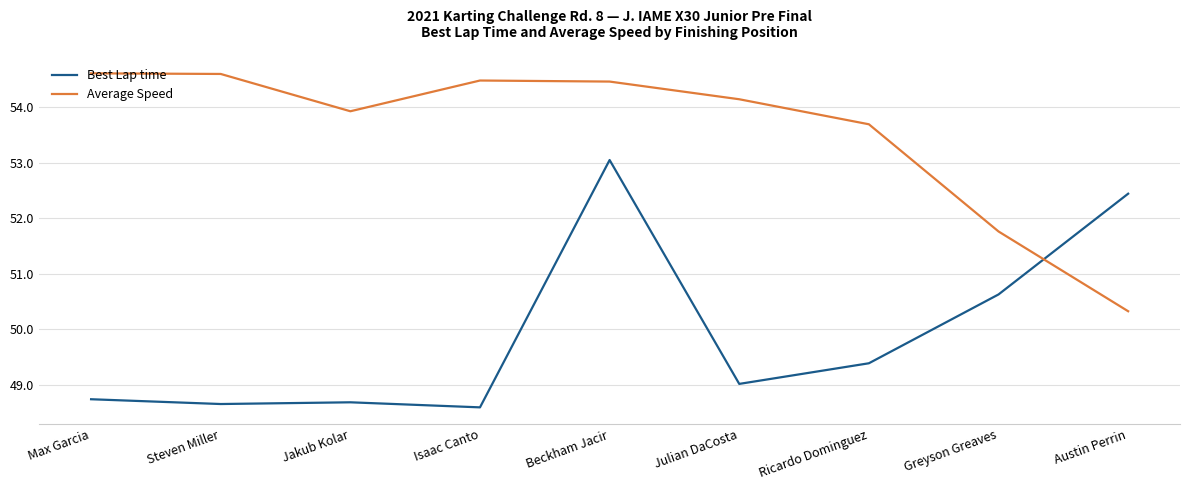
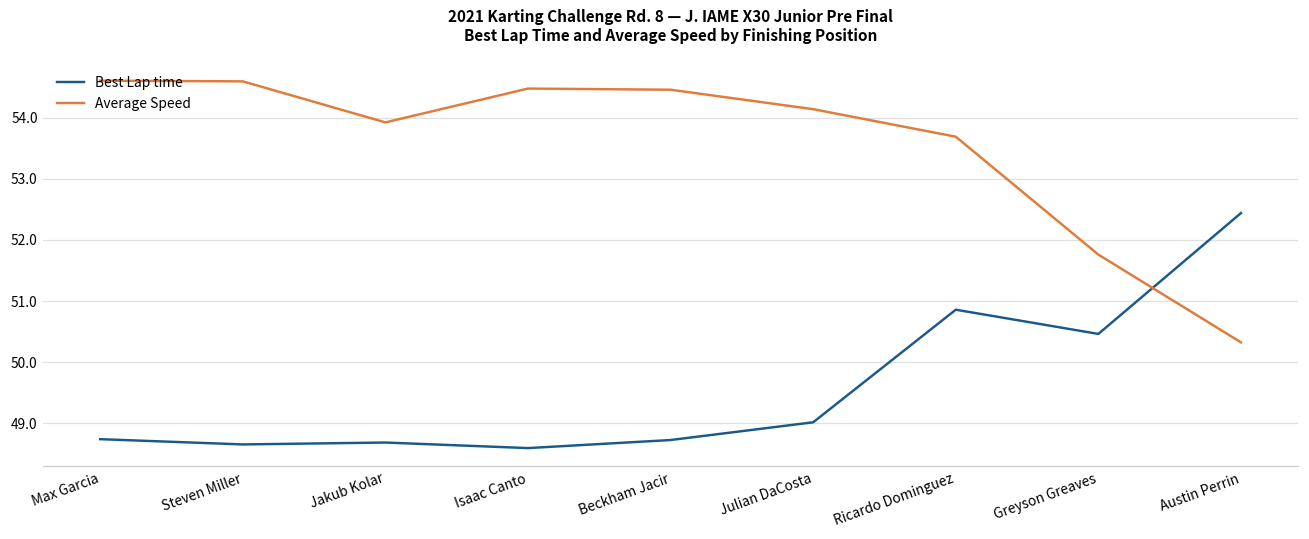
Best Lap time, Beckham Jacir: 53.0 -> 48.7
Best Lap time, Ricardo Dominguez: 49.4 -> 50.9
Best Lap time, Greyson Greaves: 50.6 -> 50.5
